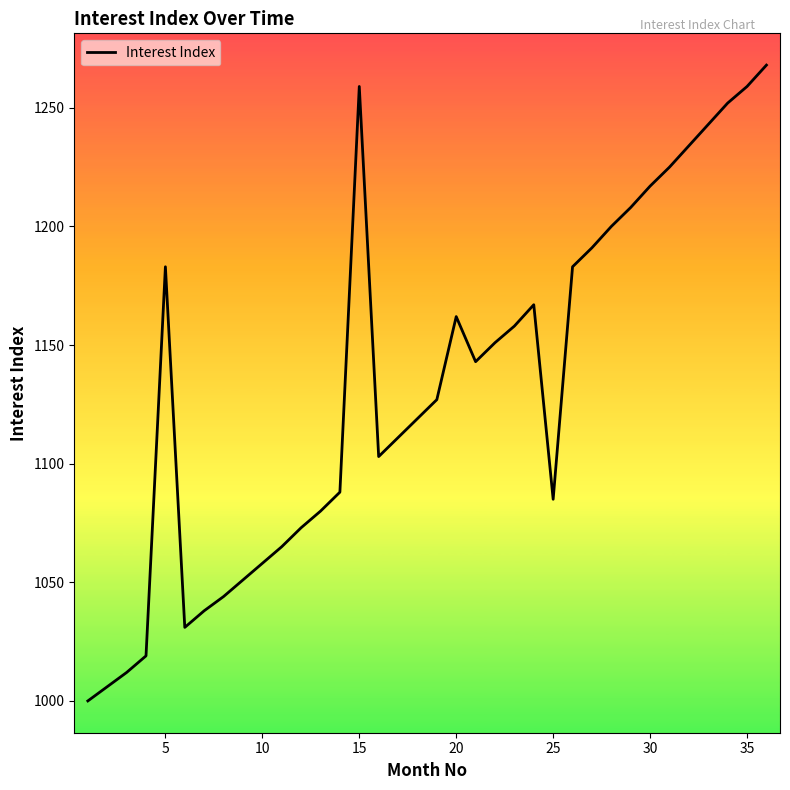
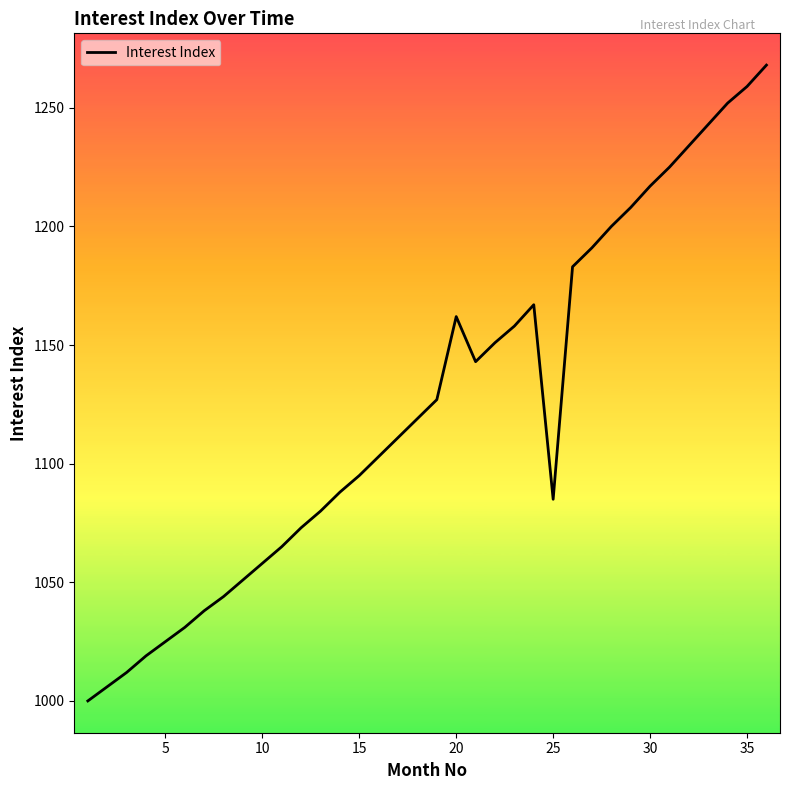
5: 1183 -> 1025
15: 1259 -> 1095
